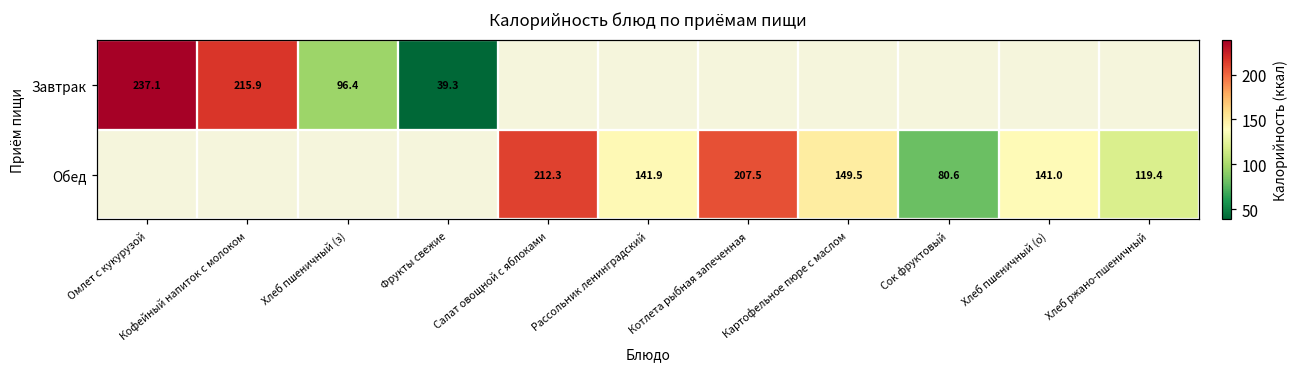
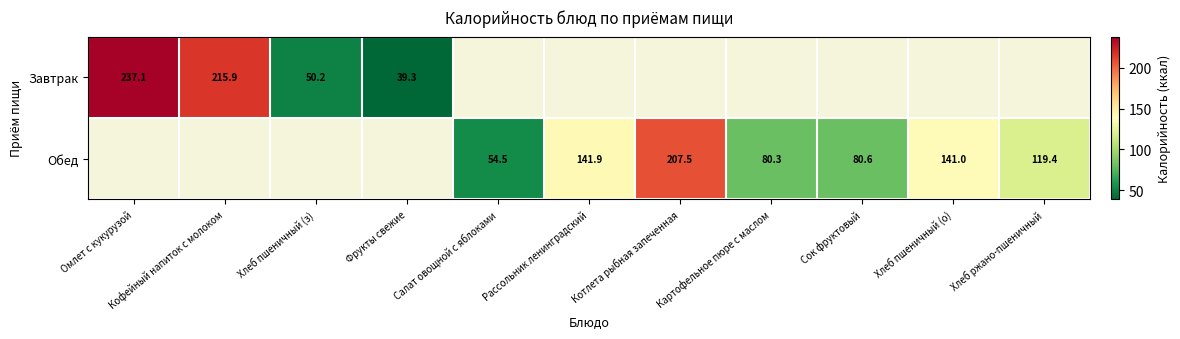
Завтрак, Хлеб пшеничный (з): 96.4 -> 50.2
Обед, Салат овощной с яблоками: 212.3 -> 54.5
Обед, Картофельное пюре с маслом: 149.5 -> 80.3
